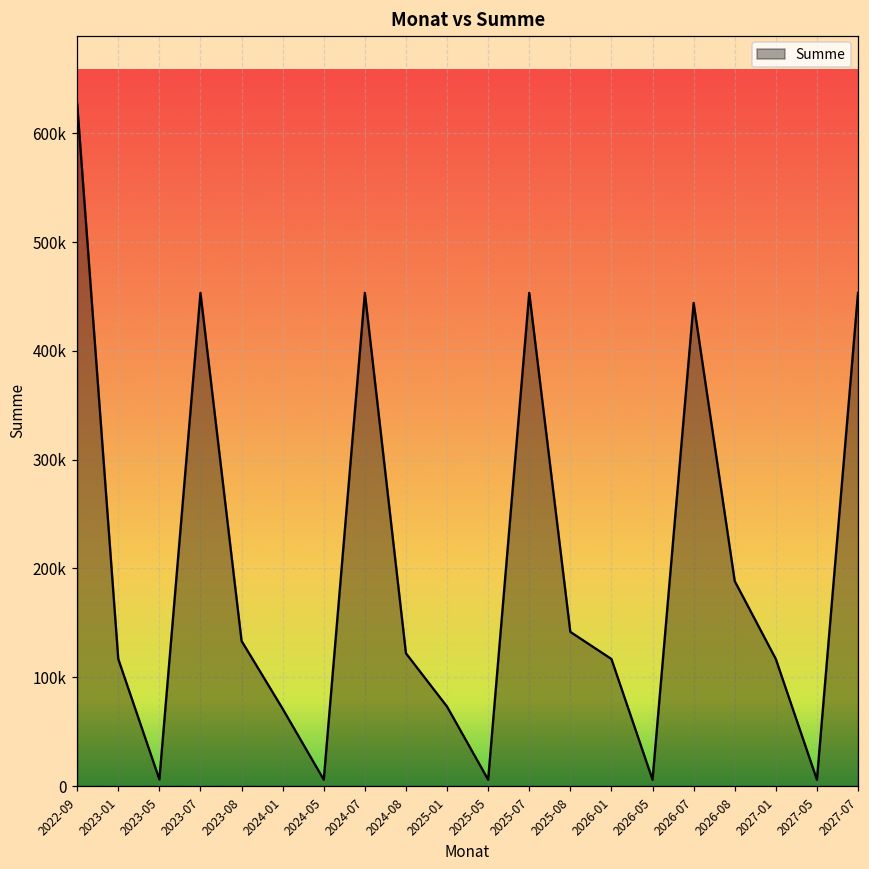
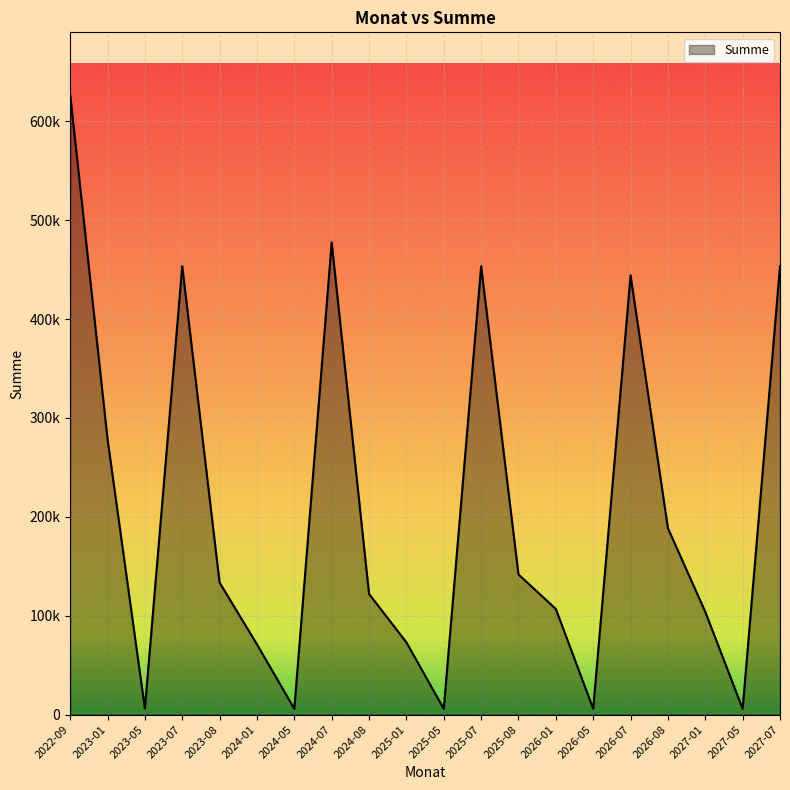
2023-01: 120000 -> 280000
2024-07: 450000 -> 480000
2026-01: 120000 -> 110000
2027-01: 120000 -> 100000
